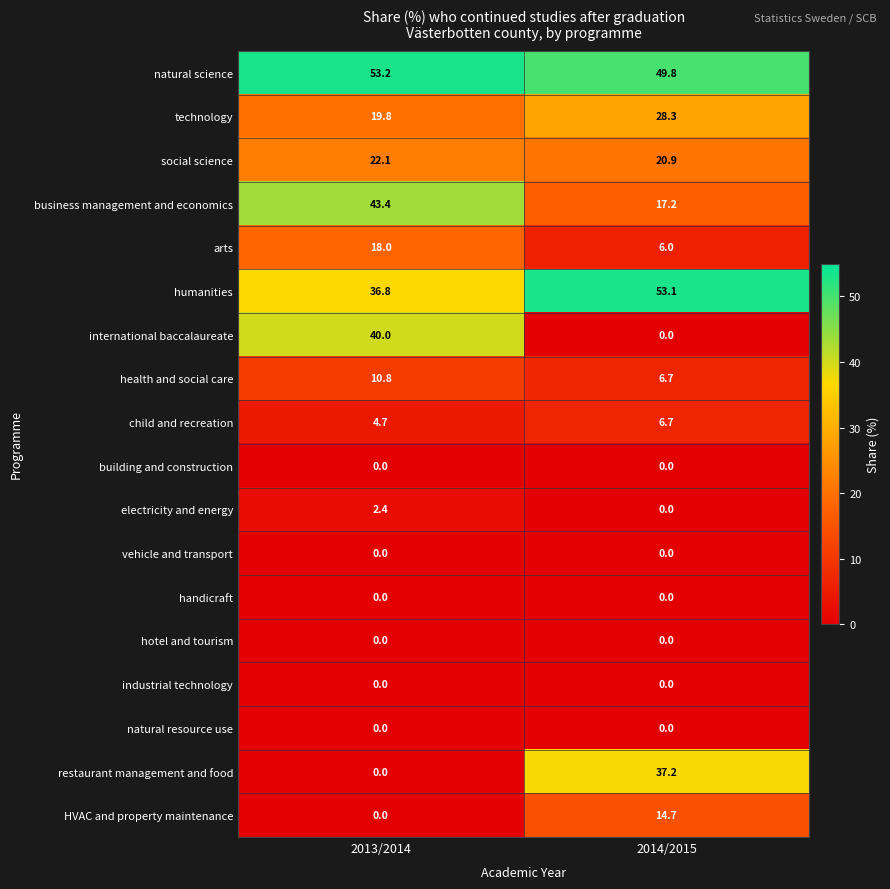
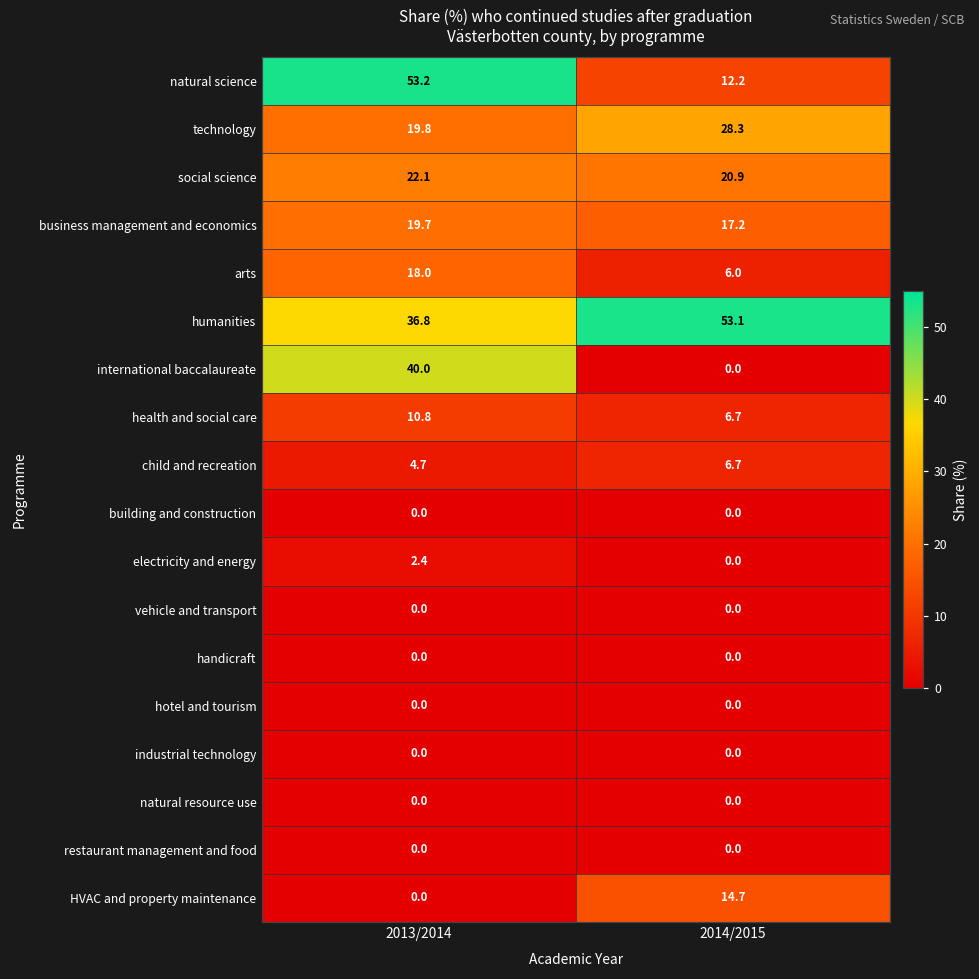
natural science, 2014/2015: 49.8 -> 12.2
business management and economics, 2013/2014: 43.4 -> 19.7
restaurant management and food, 2014/2015: 37.2 -> 0.0
